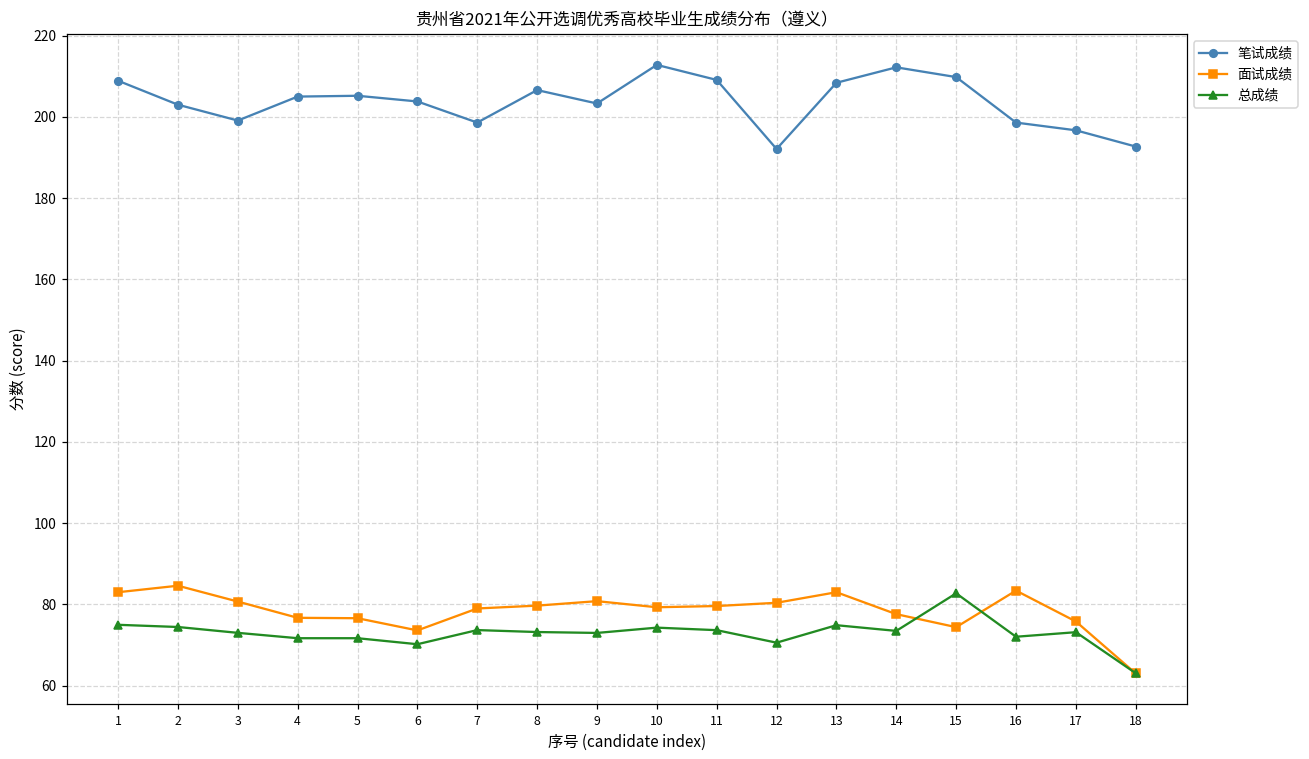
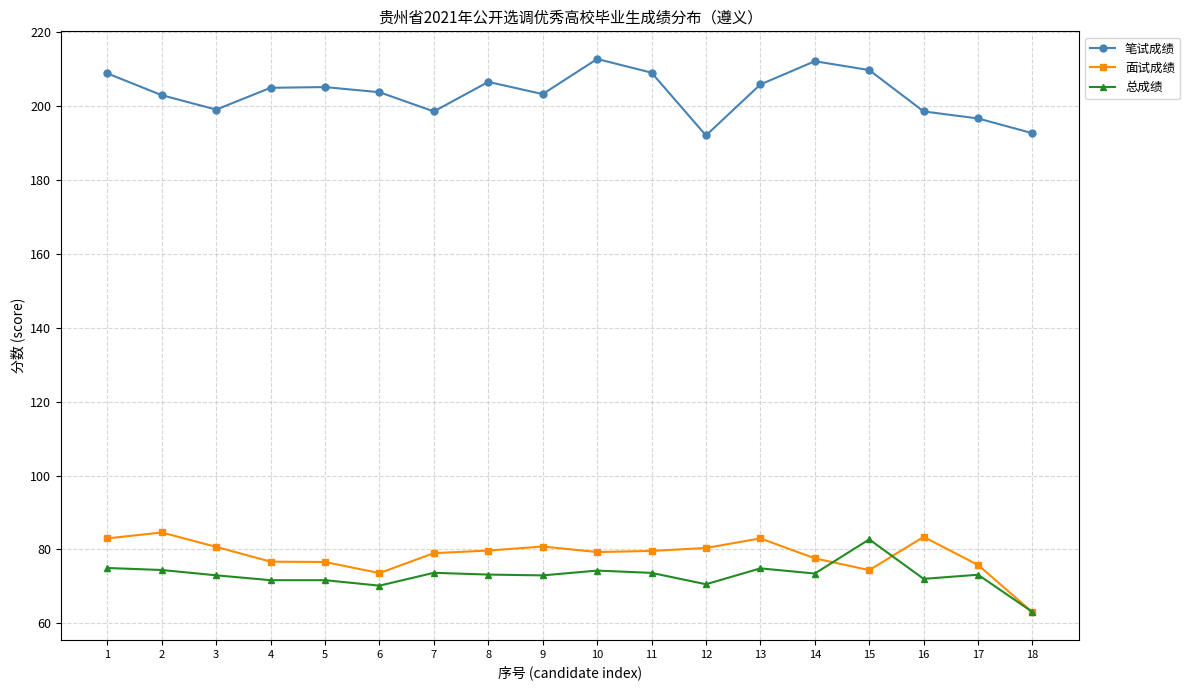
笔试成绩, 13: 208 -> 206
